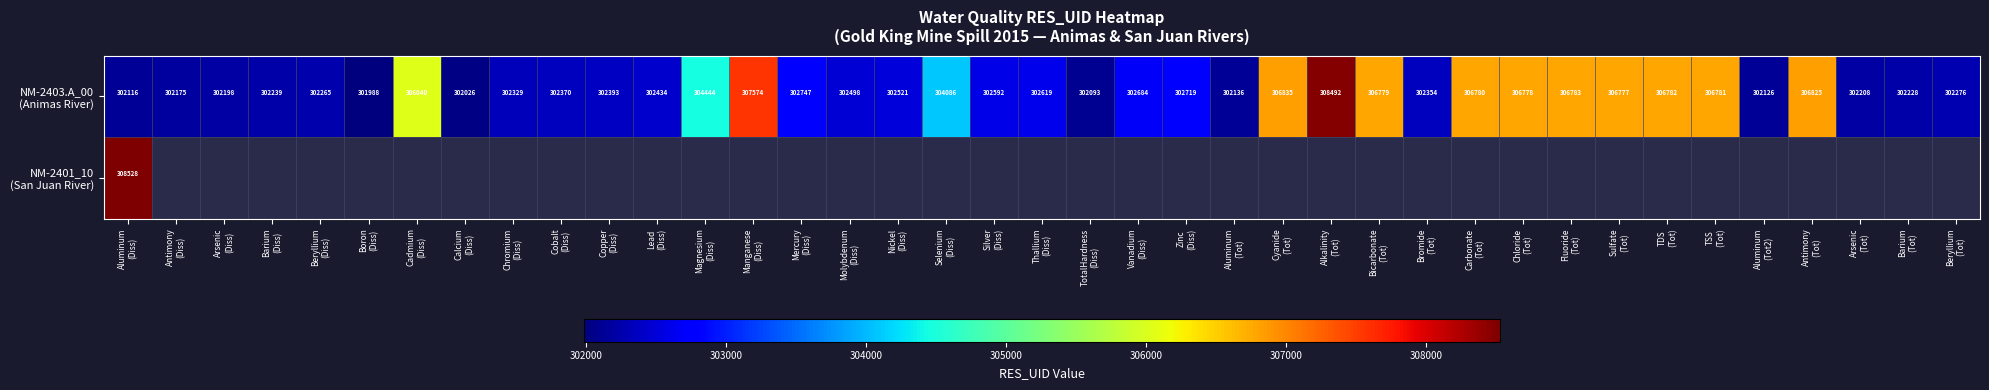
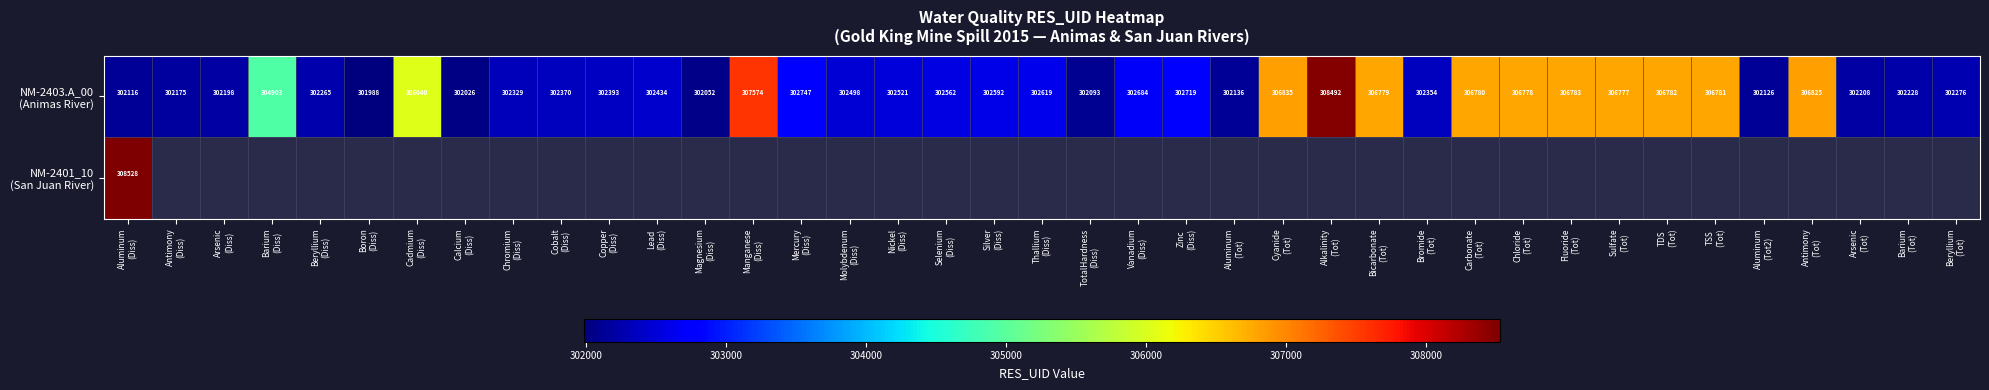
NM-2403.A_00 (Animas River), Barium (Diss): 302239 -> 304903
NM-2403.A_00 (Animas River), Magnesium (Diss): 304444 -> 302052
NM-2403.A_00 (Animas River), Selenium (Diss): 304086 -> 302562
